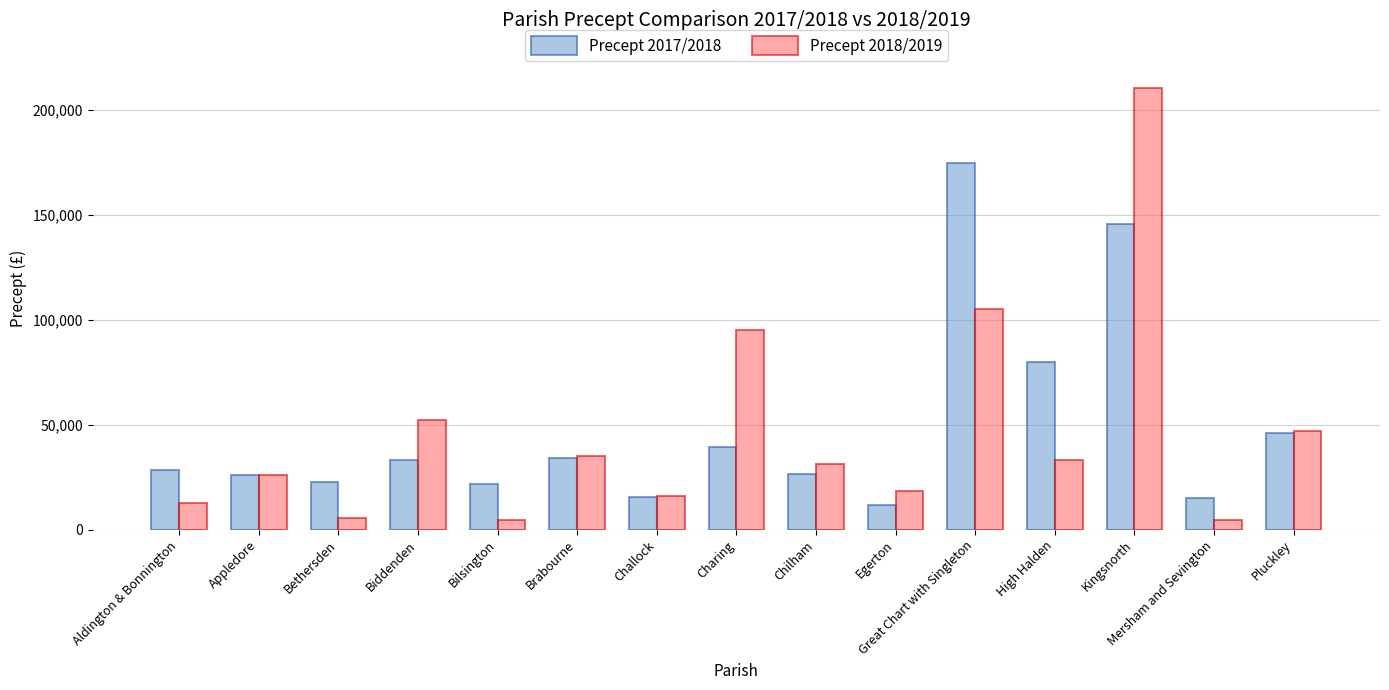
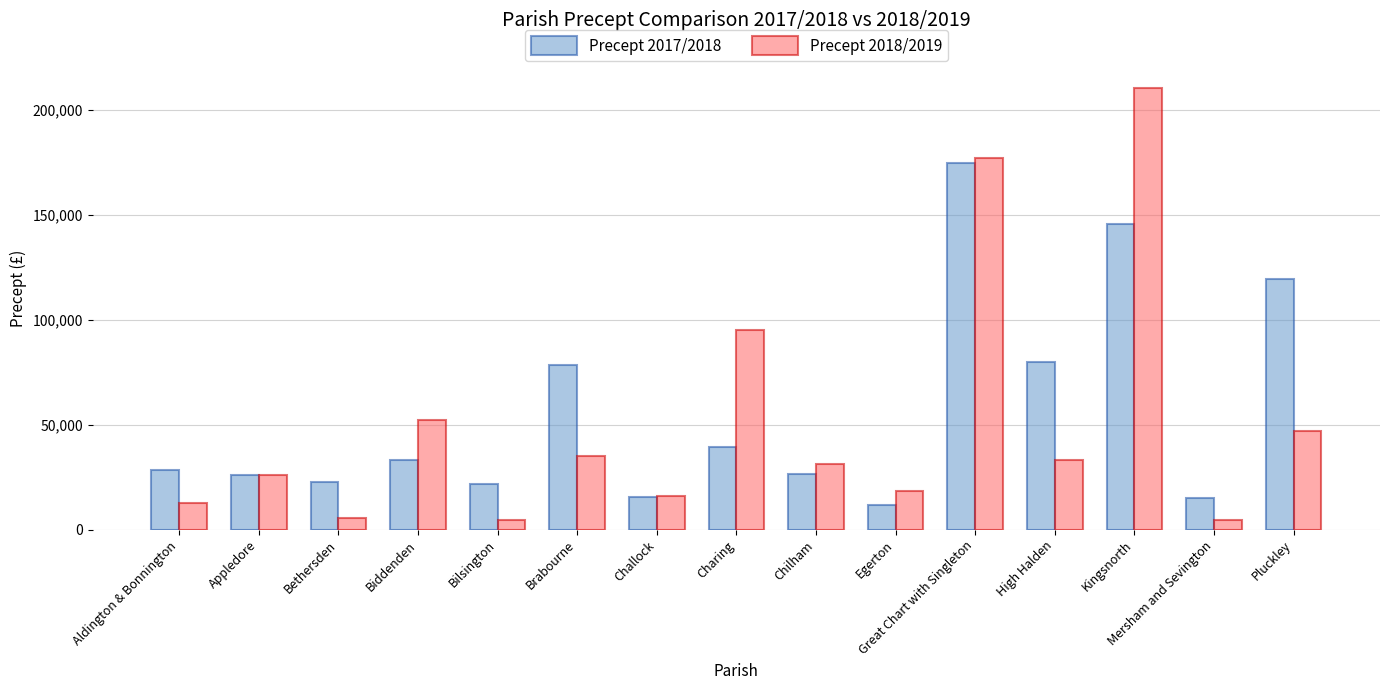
Precept 2017/2018, Brabourne: 34,000 -> 78,000
Precept 2018/2019, Great Chart with Singleton: 105,000 -> 177,000
Precept 2017/2018, Pluckley: 46,000 -> 119,000
